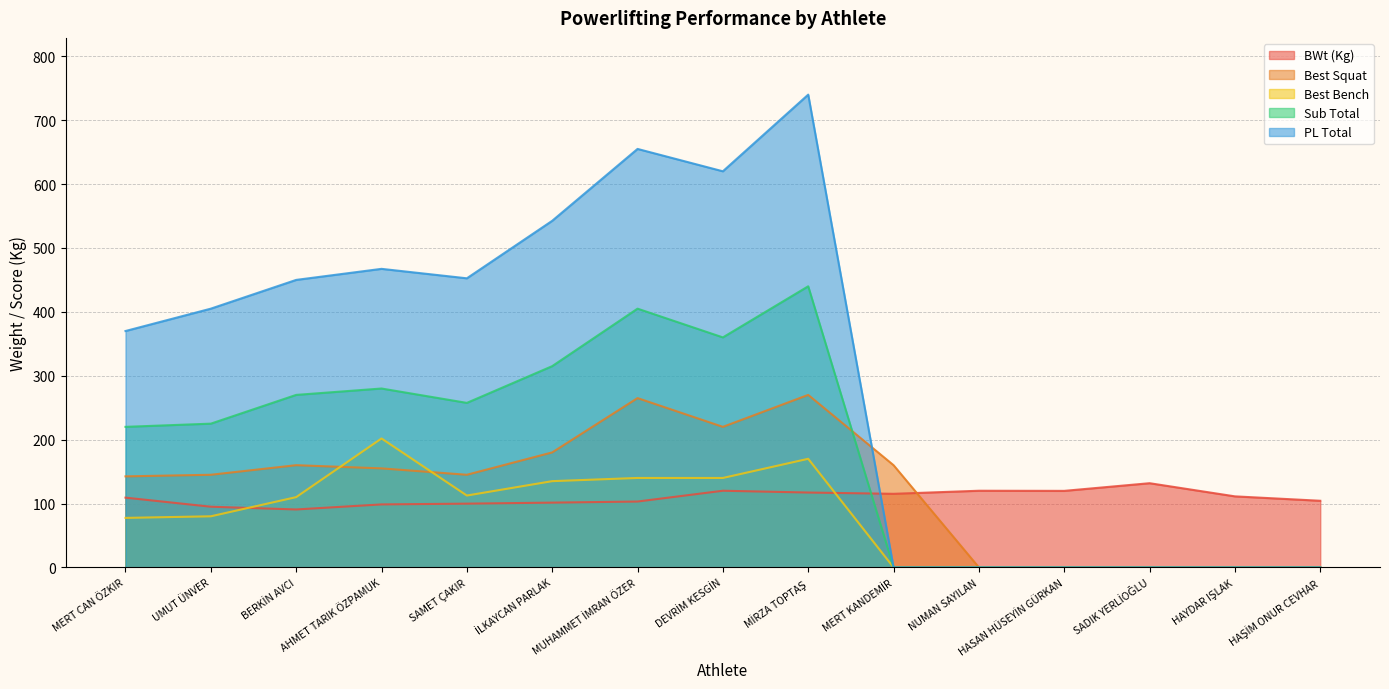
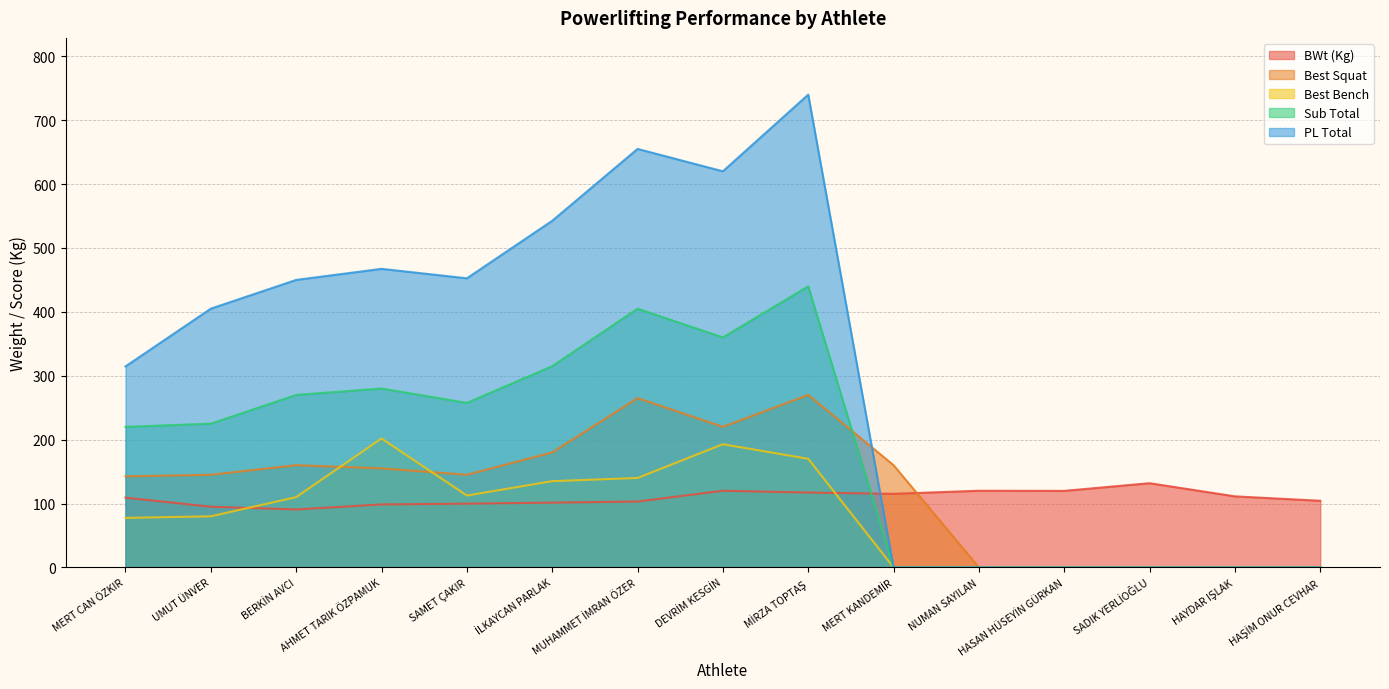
PL Total, MERT CAN ÖZKIR: 370 -> 310
Best Bench, DEVRİM KESGİN: 140 -> 190
